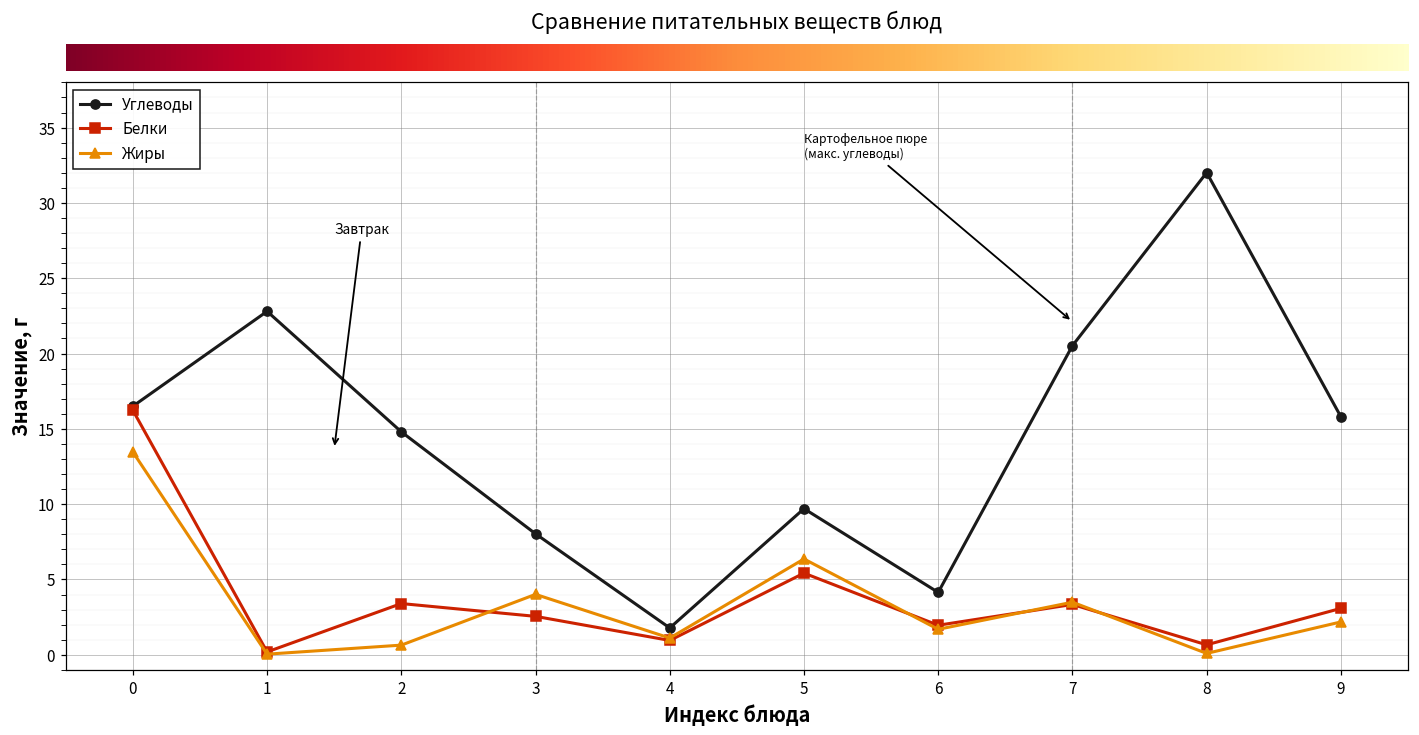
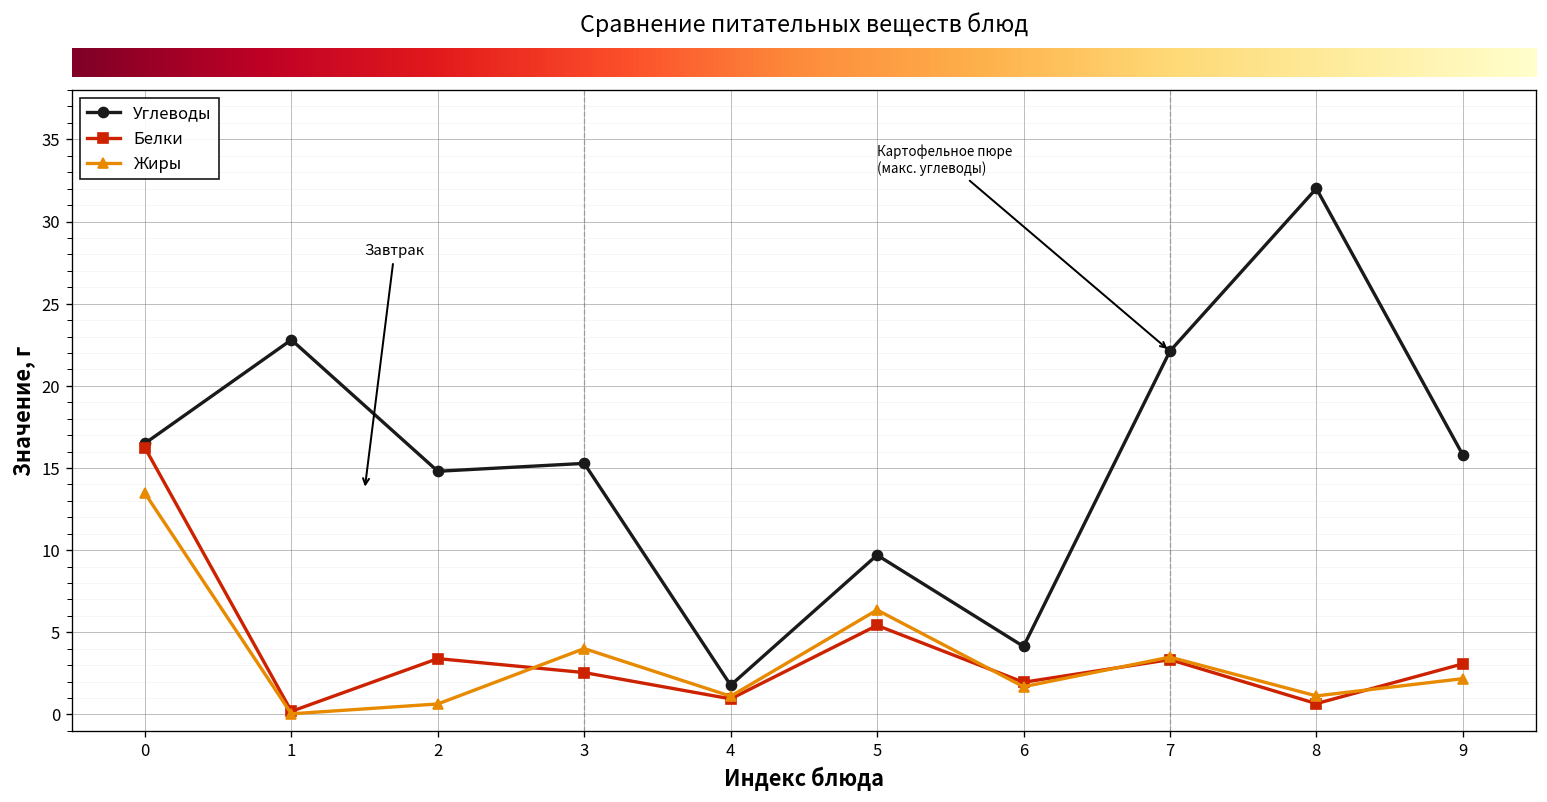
Углеводы, 3: 8.0 -> 15.3
Углеводы, 7: 20.5 -> 22.1
Жиры, 8: 0.1 -> 1.1
